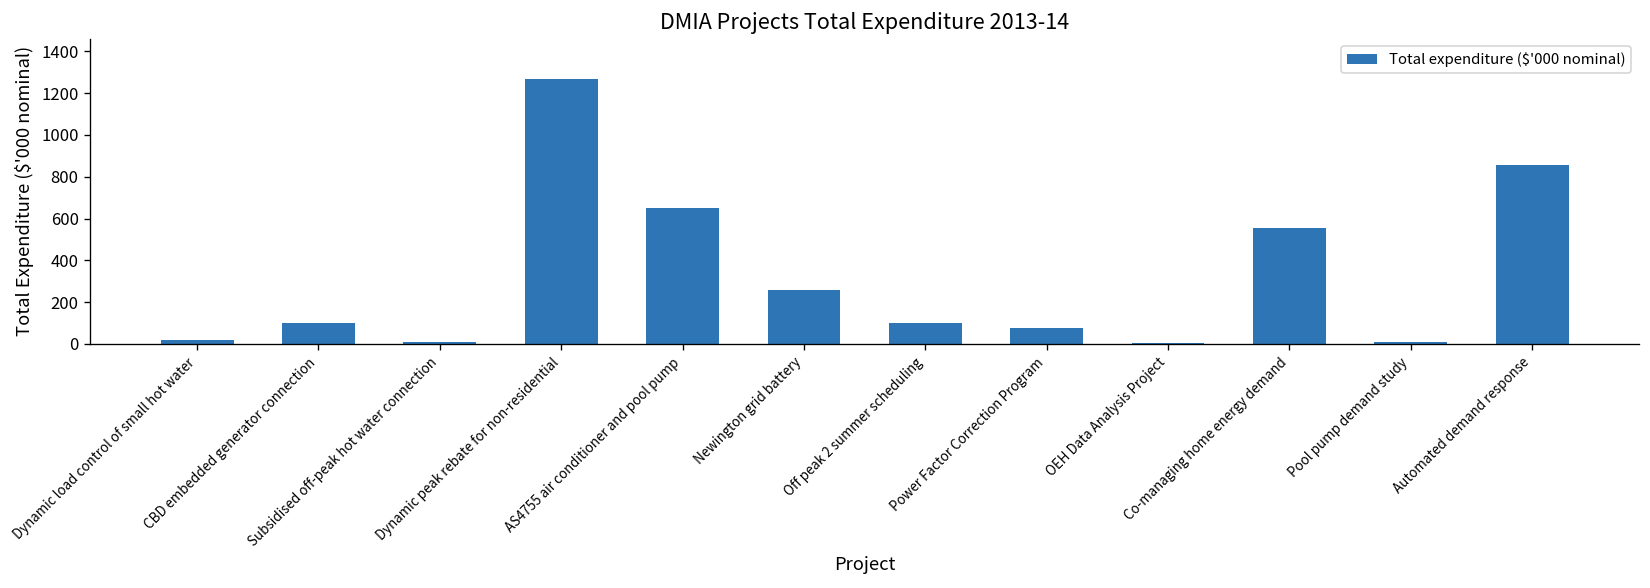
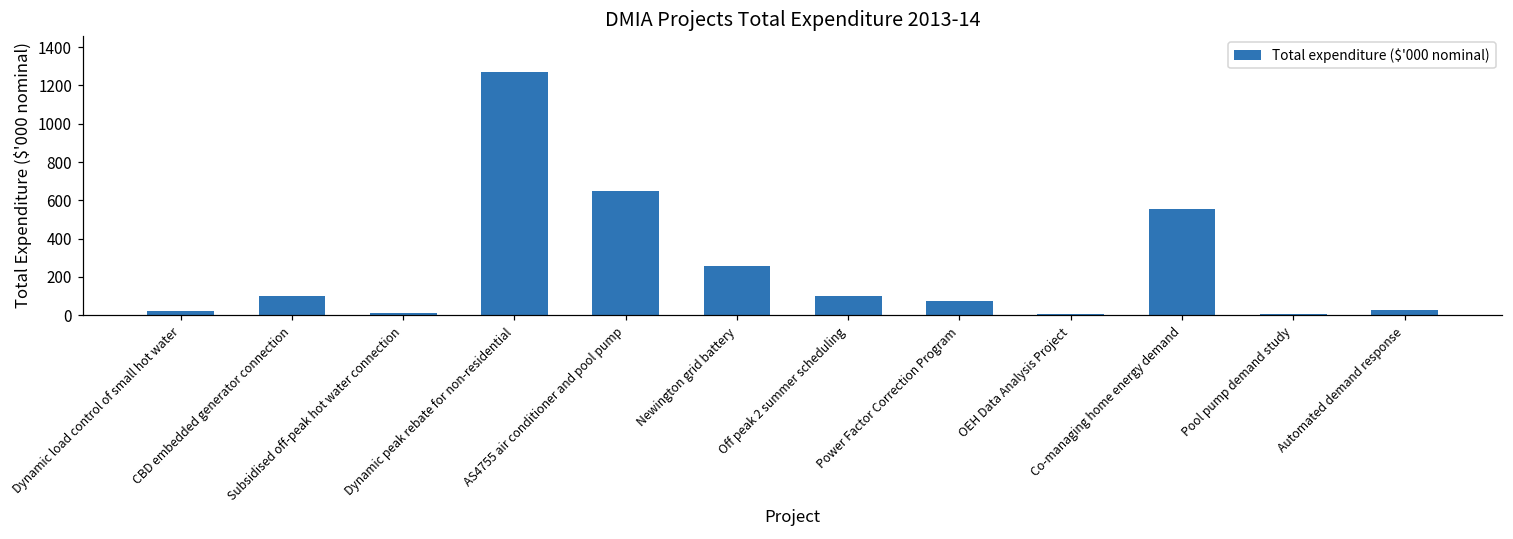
Automated demand response: 860 -> 20
